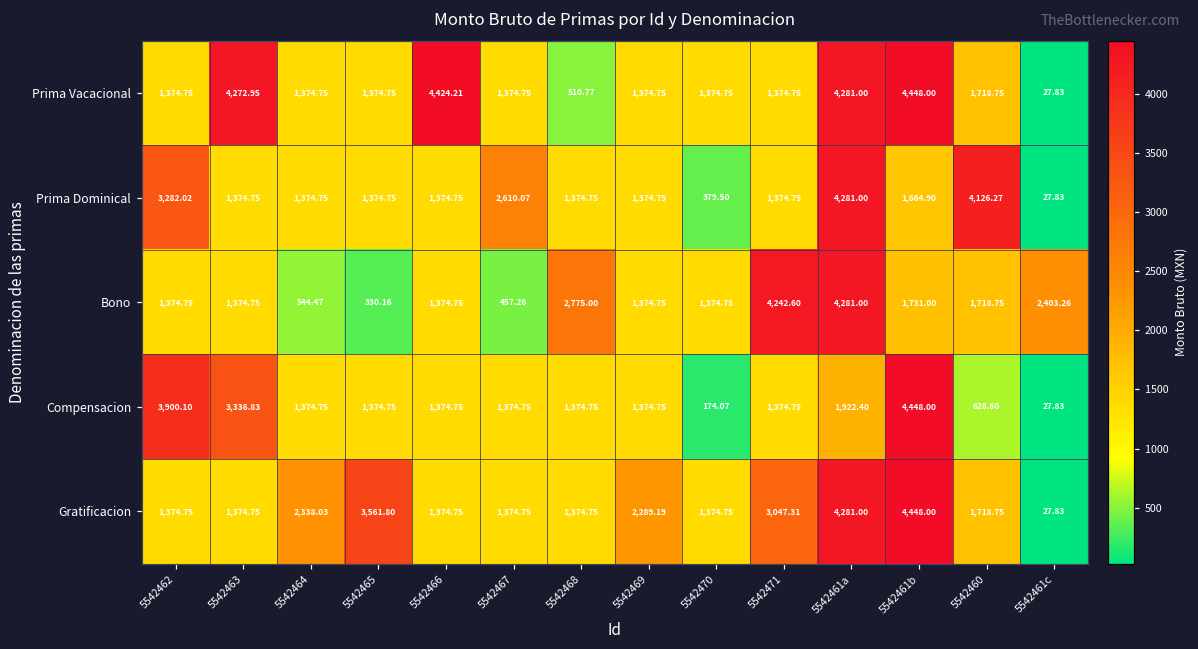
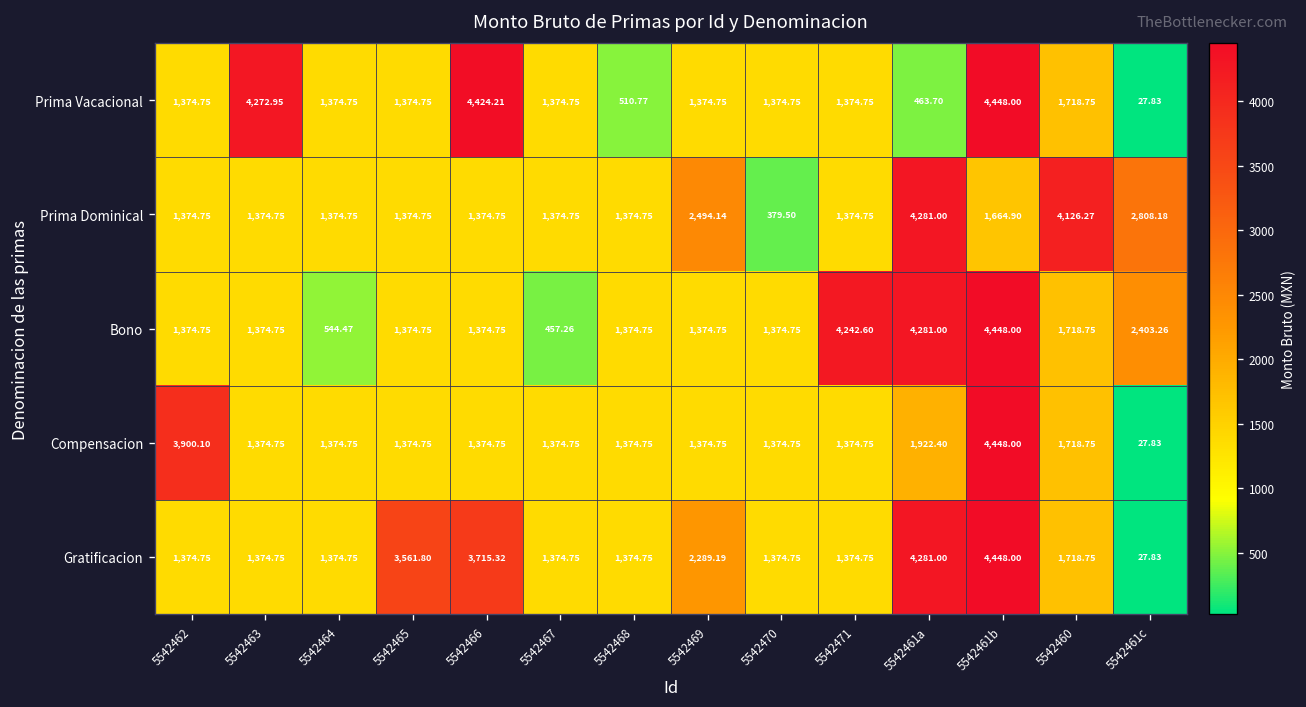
Prima Vacacional, 5542461a: 4,281.00 -> 463.70
Prima Dominical, 5542462: 3,282.02 -> 1,374.75
Prima Dominical, 5542467: 2,610.07 -> 1,374.75
Prima Dominical, 5542469: 1,374.75 -> 2,494.14
Prima Dominical, 5542461c: 27.83 -> 2,808.18
Bono, 5542465: 330.16 -> 1,374.75
Bono, 5542468: 2,775.00 -> 1,374.75
Bono, 5542461b: 1,731.00 -> 4,448.00
Compensacion, 5542463: 3,336.83 -> 1,374.75
Compensacion, 5542470: 174.07 -> 1,374.75
Compensacion, 5542460: 628.60 -> 1,718.75
Gratificacion, 5542464: 2,338.03 -> 1,374.75
Gratificacion, 5542466: 1,374.75 -> 3,715.32
Gratificacion, 5542471: 3,047.31 -> 1,374.75
